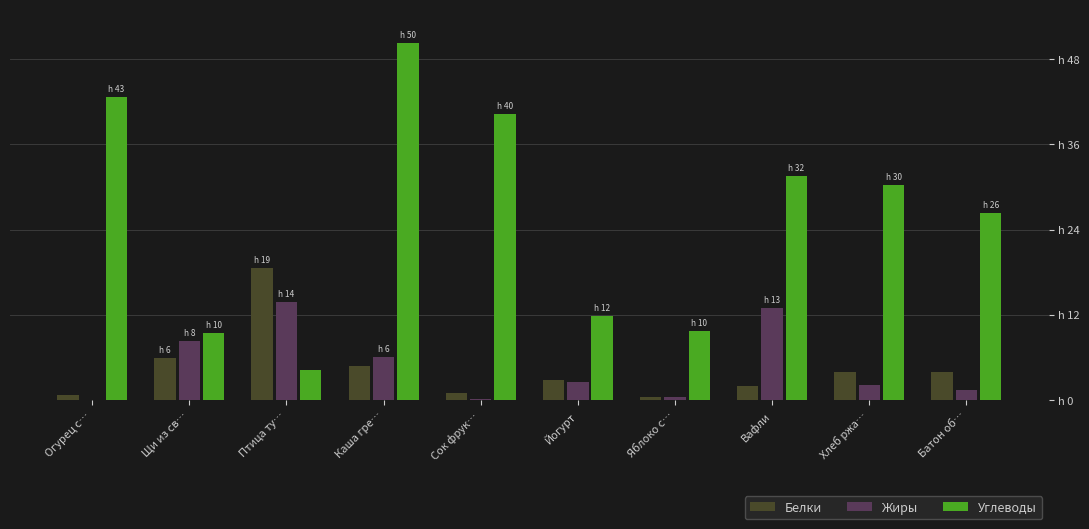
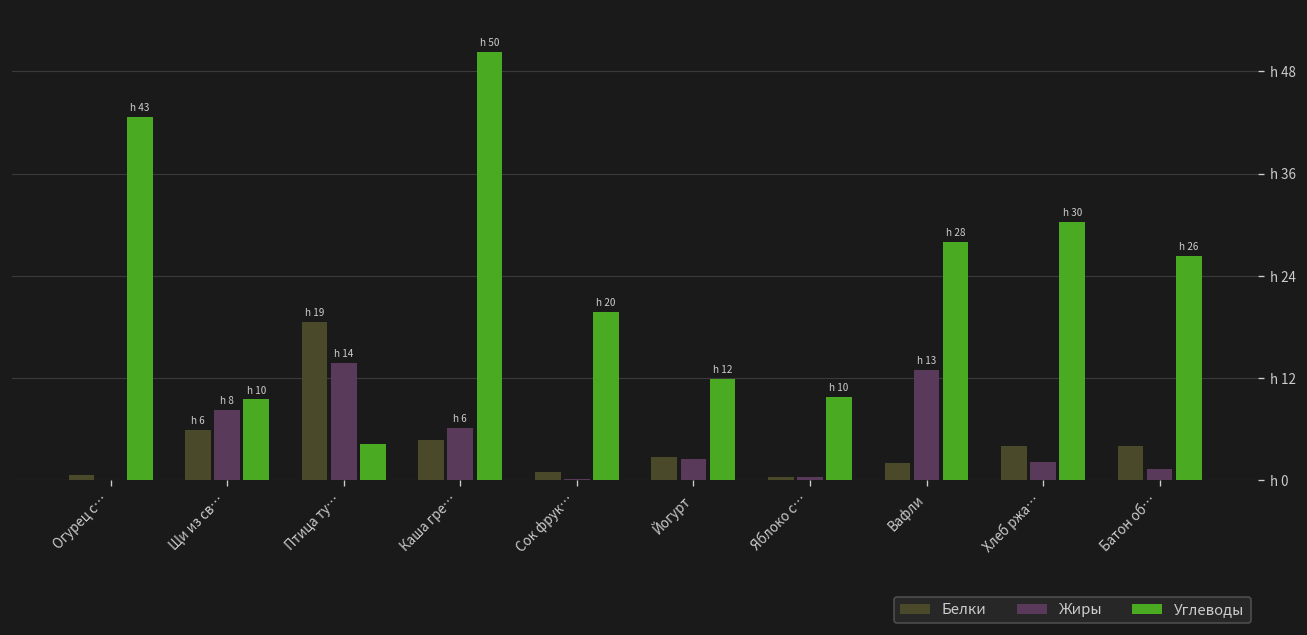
Углеводы, Сок фрук…: 40 -> 20
Углеводы, Вафли: 32 -> 28
